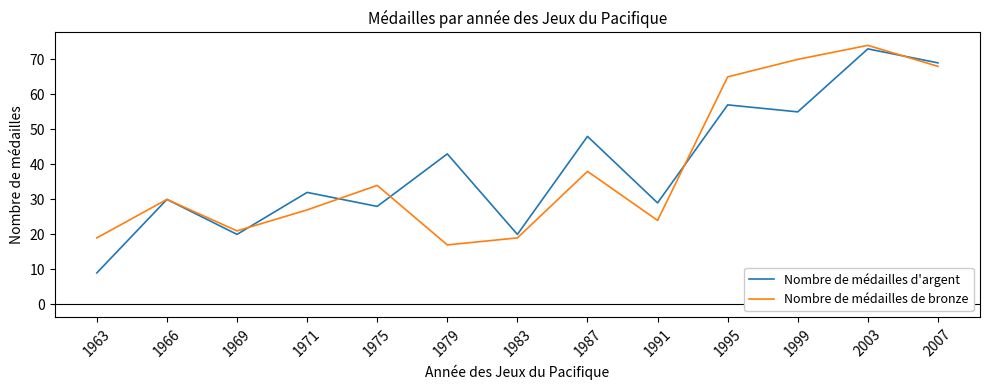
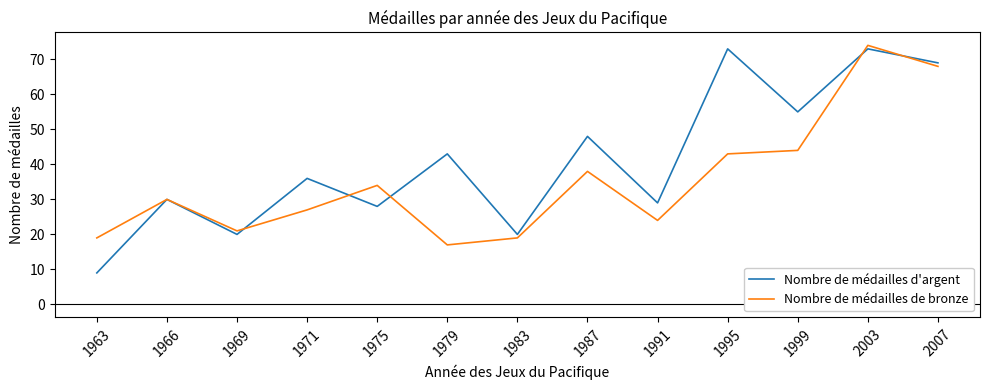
Nombre de médailles d'argent, 1971: 32 -> 36
Nombre de médailles d'argent, 1995: 57 -> 73
Nombre de médailles de bronze, 1995: 65 -> 43
Nombre de médailles de bronze, 1999: 70 -> 44
